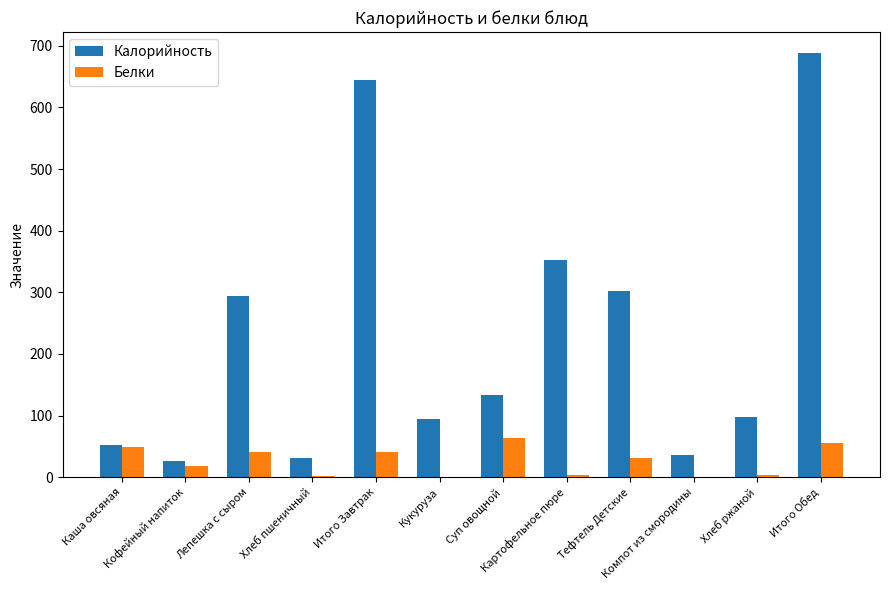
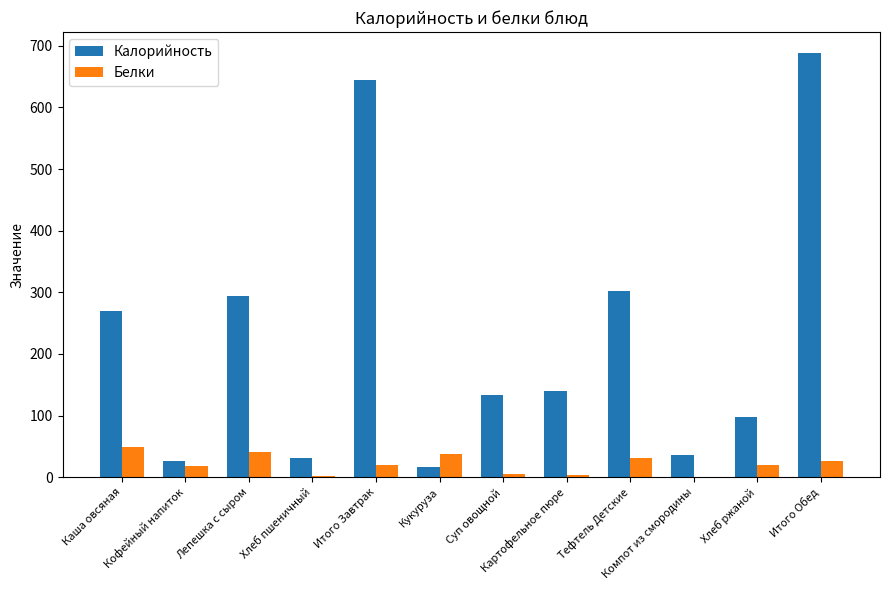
Калорийность, Каша овсяная: 50 -> 270
Белки, Итого Завтрак: 40 -> 20
Калорийность, Кукуруза: 90 -> 20
Белки, Кукуруза: 0 -> 40
Белки, Суп овощной: 60 -> 10
Калорийность, Картофельное пюре: 350 -> 140
Белки, Хлеб ржаной: 0 -> 20
Белки, Итого Обед: 60 -> 30
